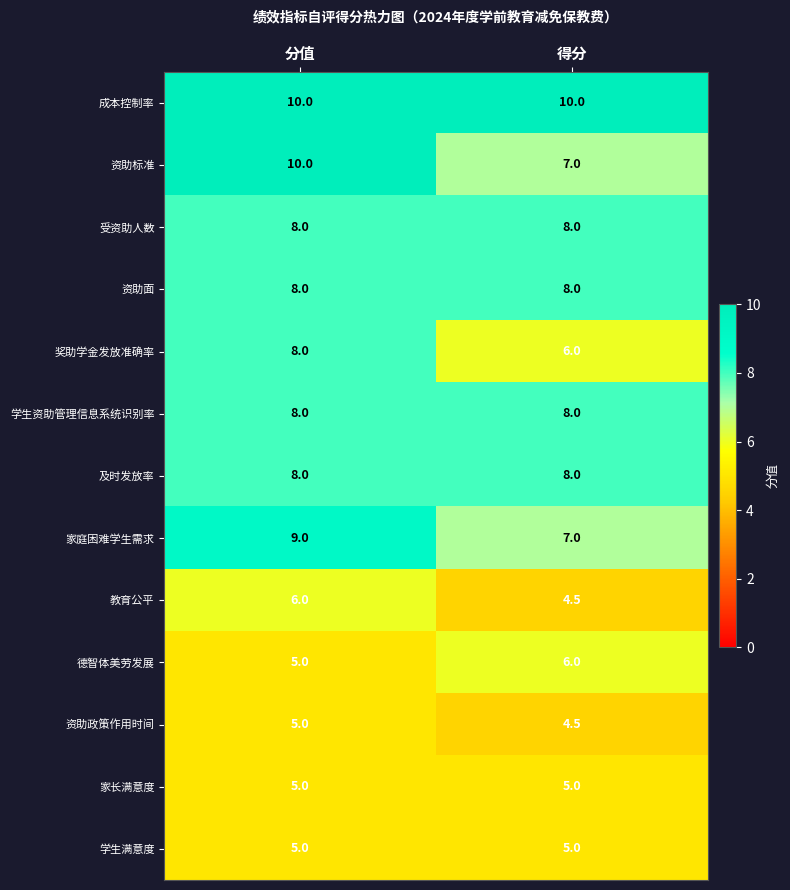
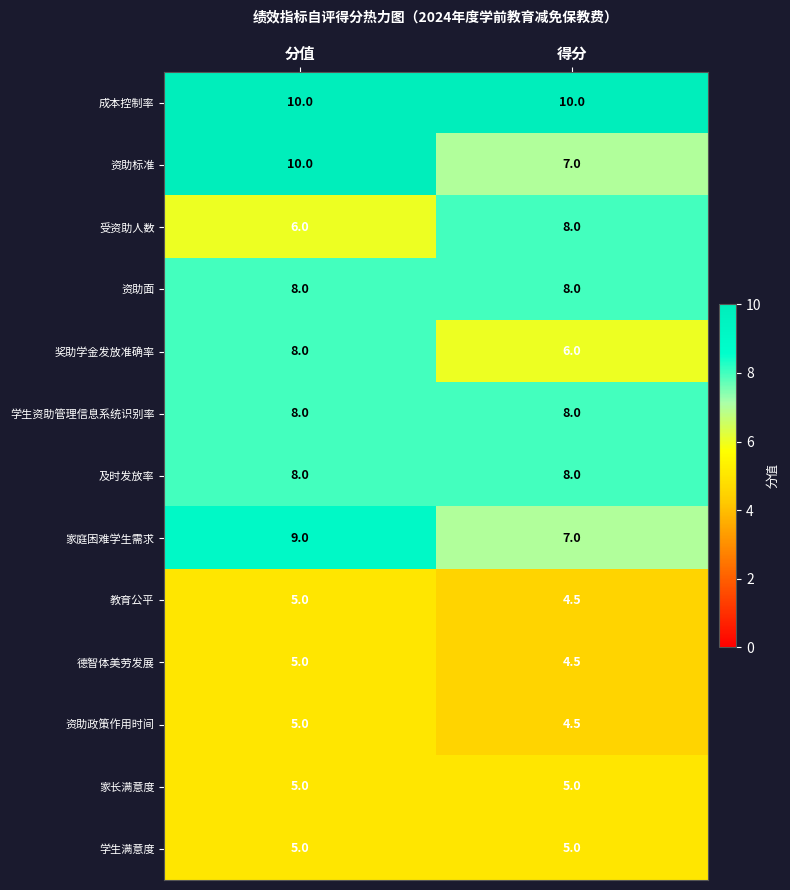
受资助人数, 分值: 8.0 -> 6.0
教育公平, 分值: 6.0 -> 5.0
德智体美劳发展, 得分: 6.0 -> 4.5
